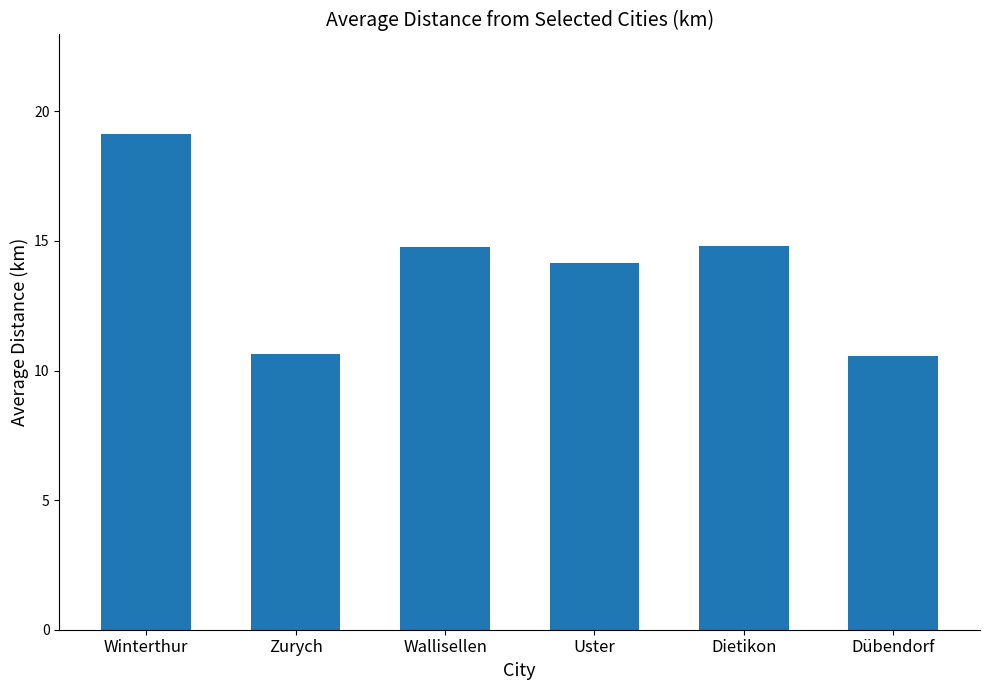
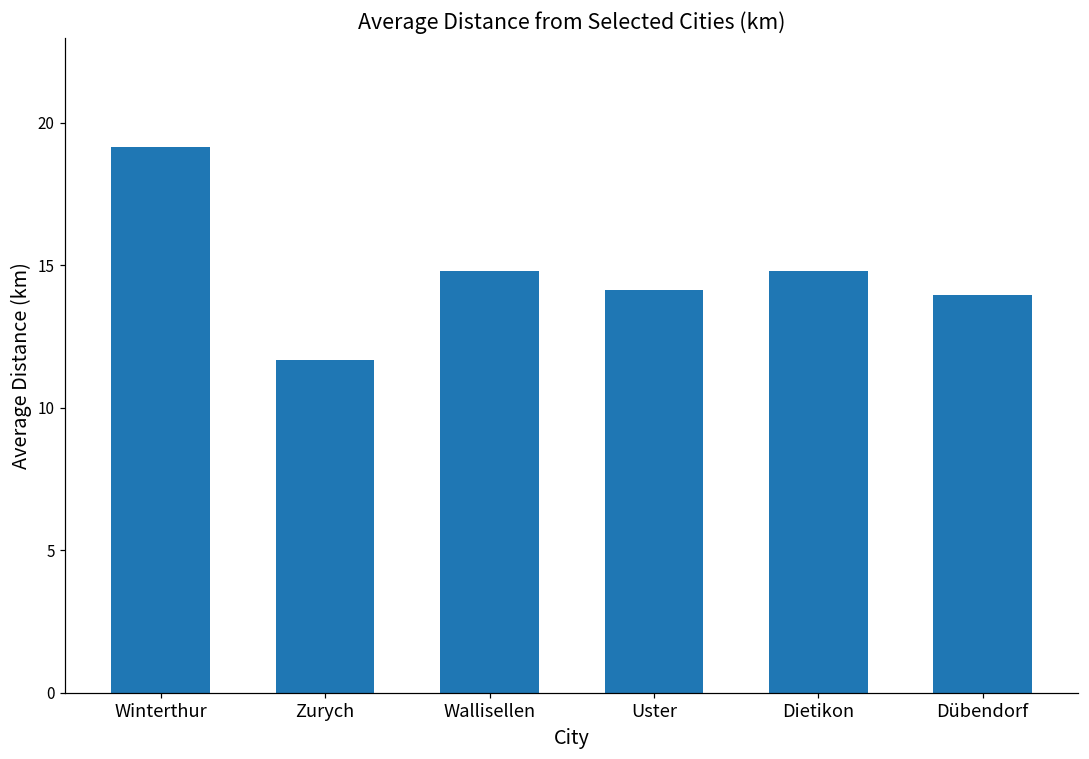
Zurych: 10.6 -> 11.7
Dübendorf: 10.6 -> 14.0
